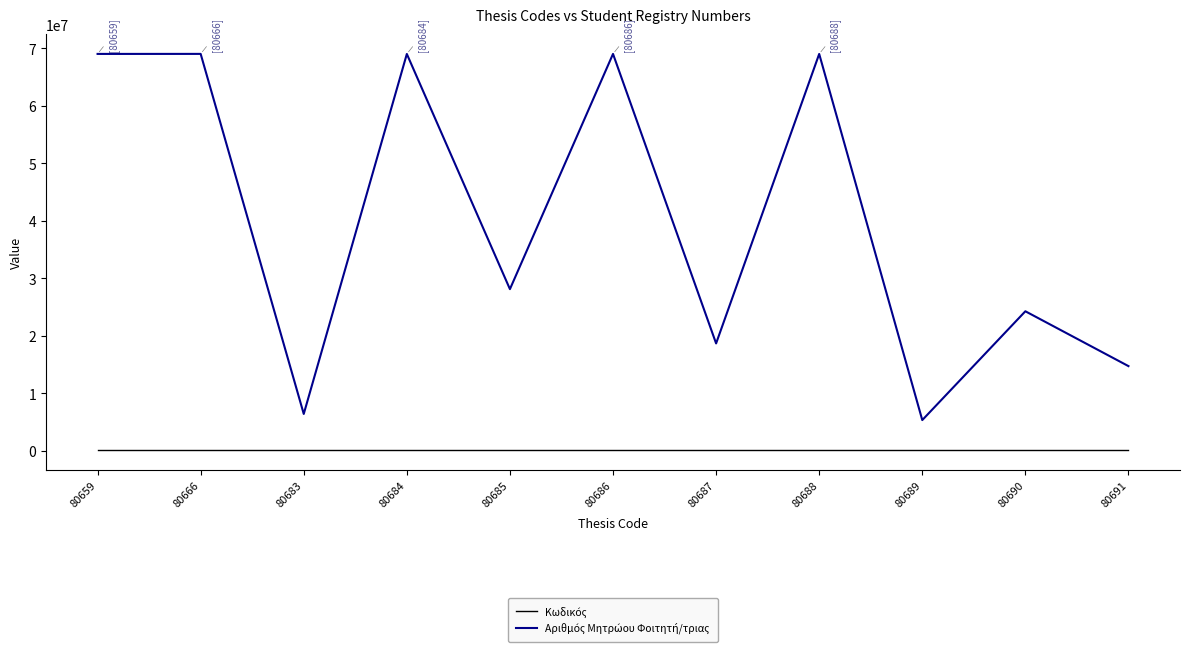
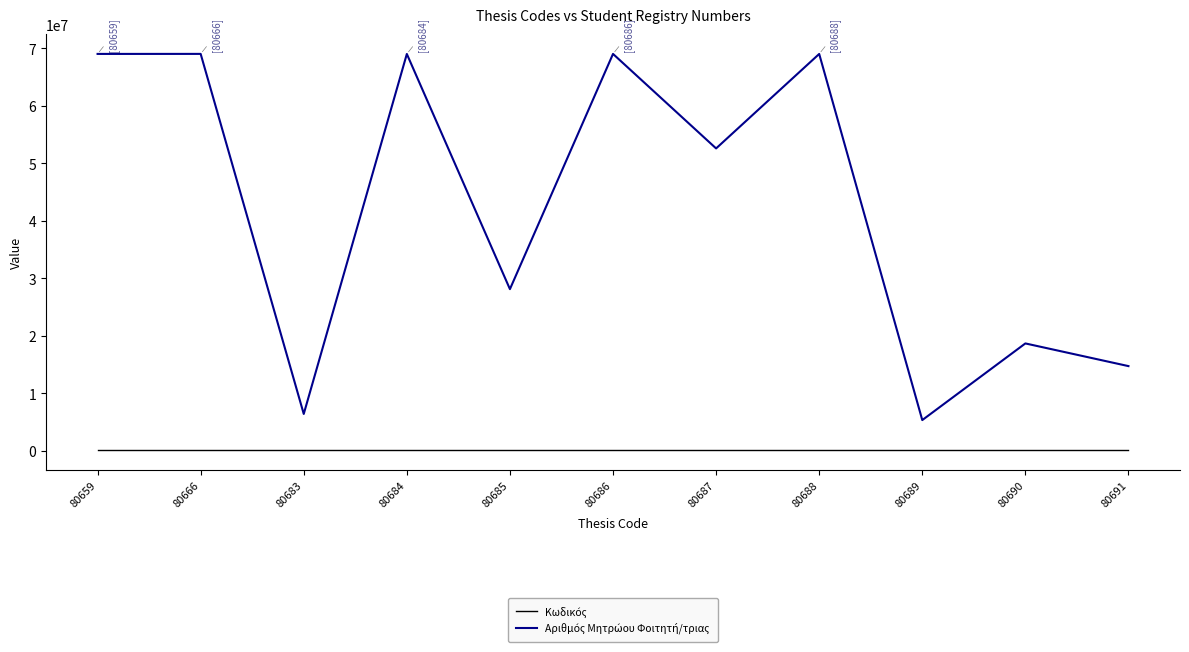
Αριθμός Μητρώου Φοιτητή/τριας, 80687: 19000000 -> 53000000
Αριθμός Μητρώου Φοιτητή/τριας, 80690: 24000000 -> 19000000
